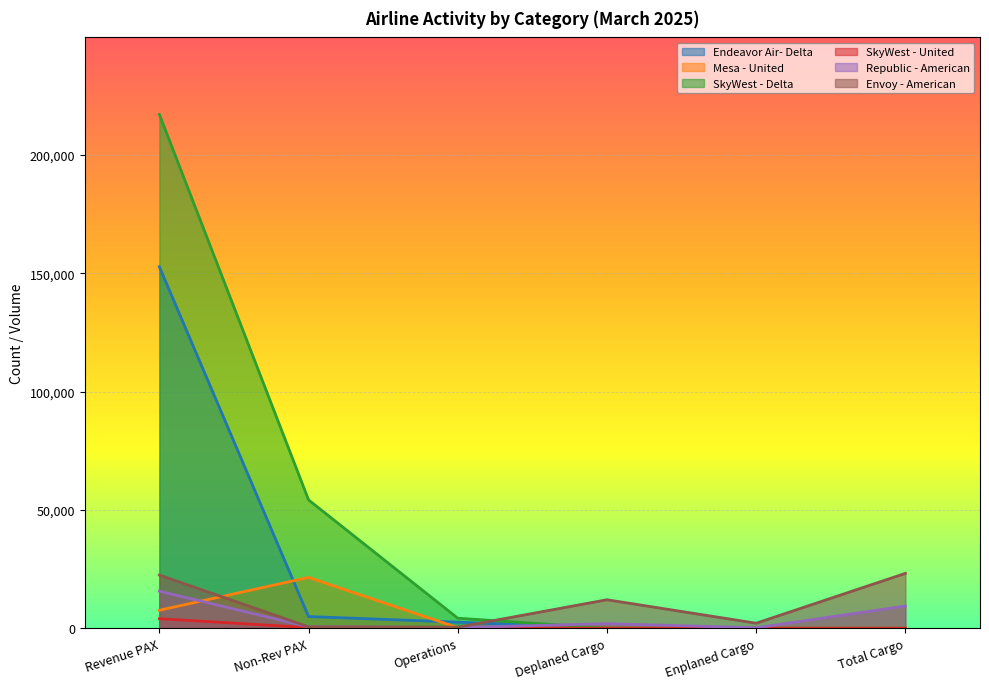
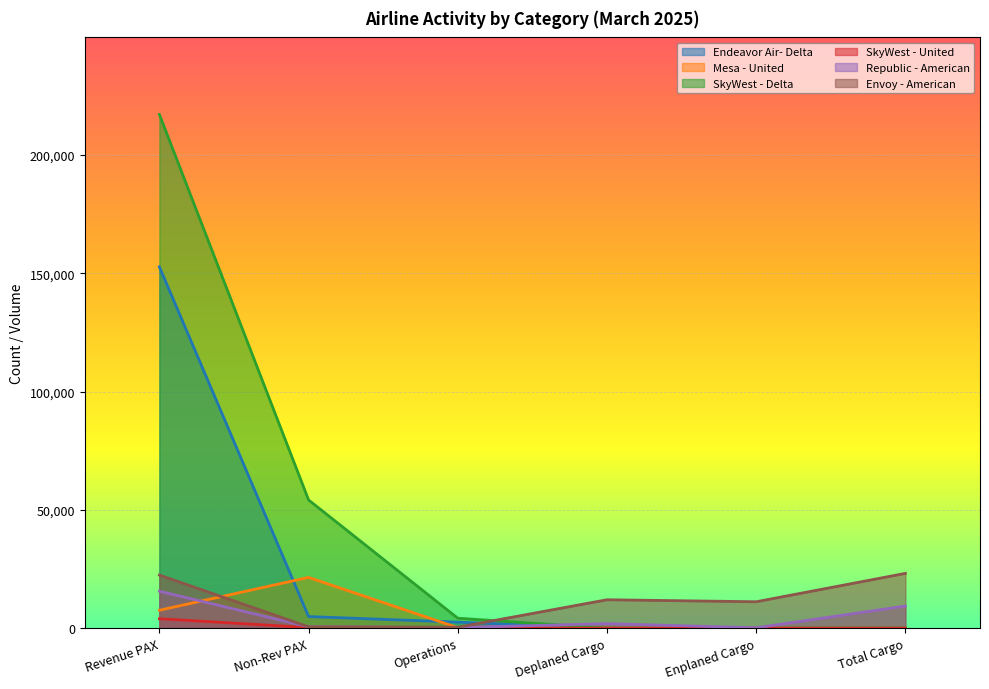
Envoy - American, Enplaned Cargo: 2,000 -> 11,000
